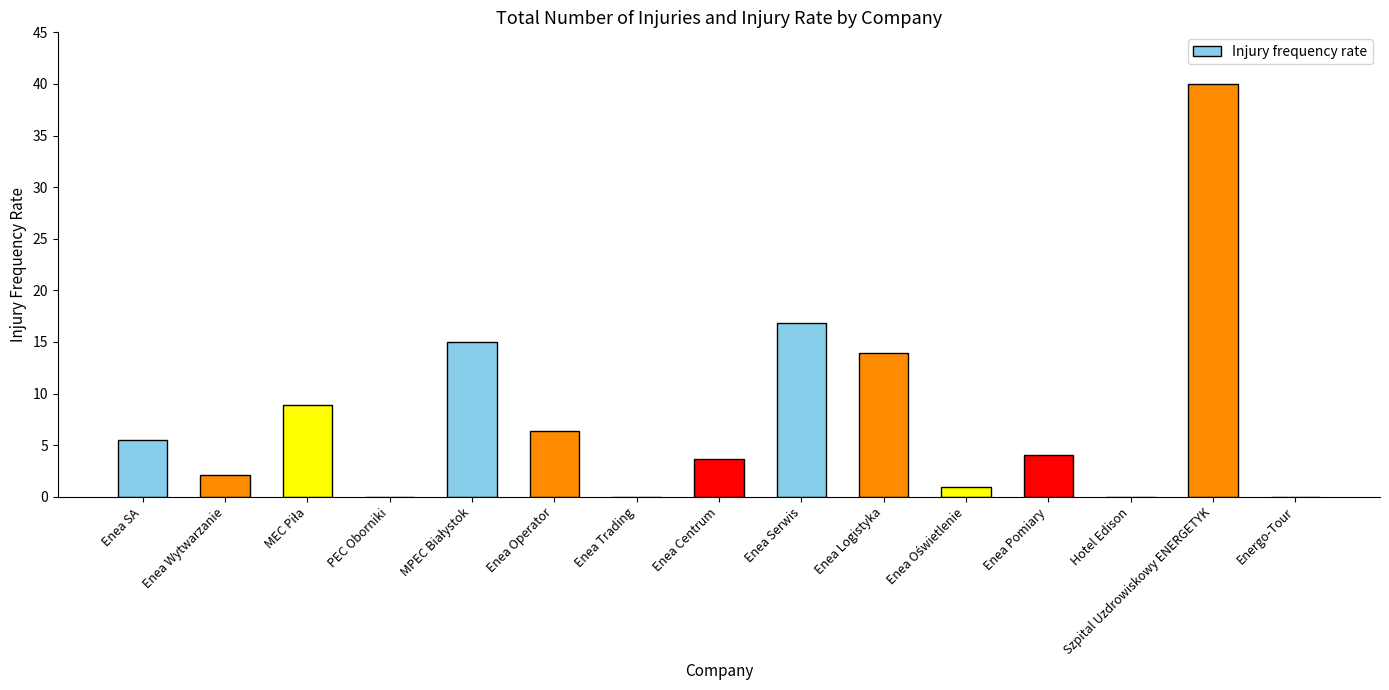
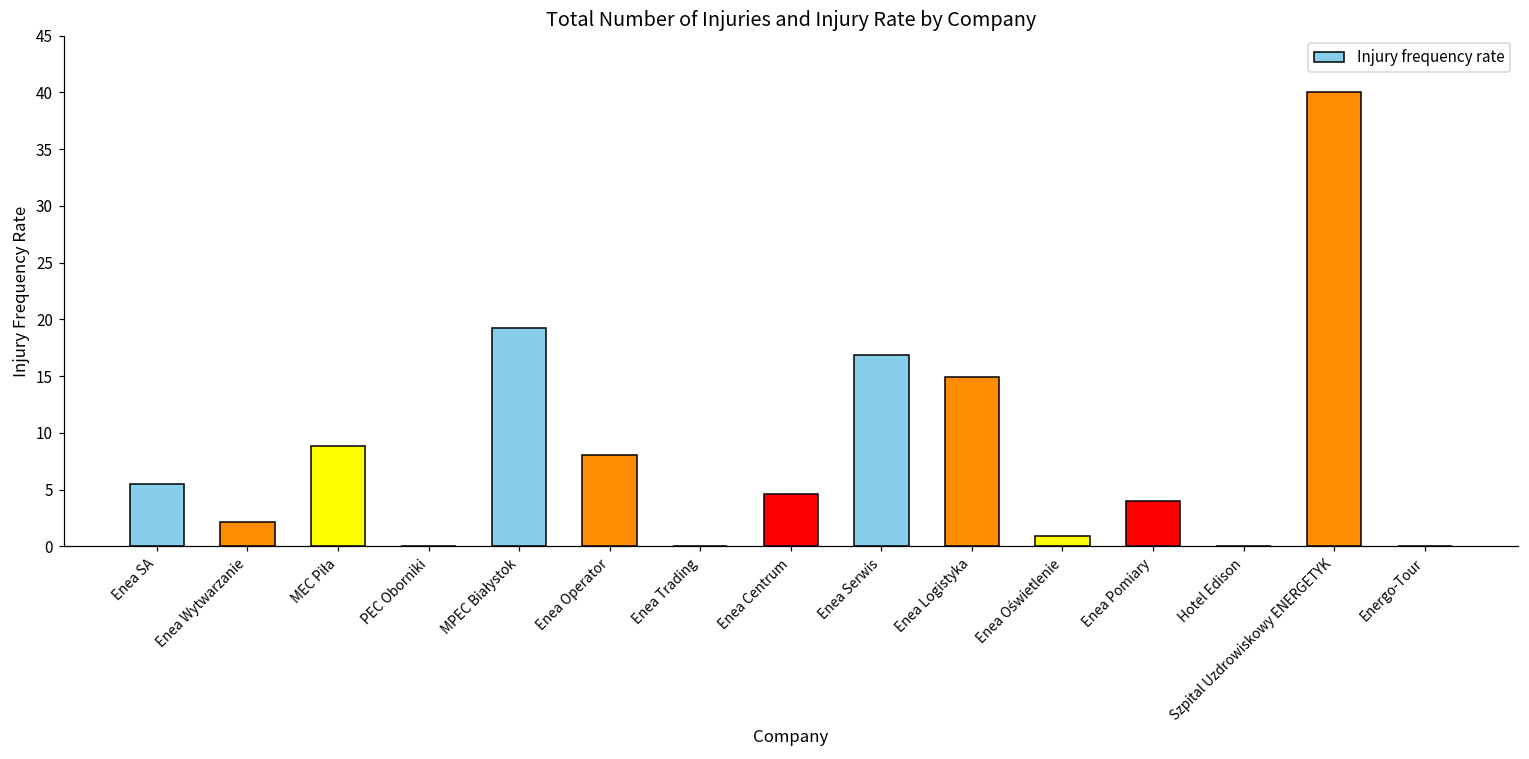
MPEC Białystok: 15.0 -> 19.2
Enea Operator: 6.4 -> 8.0
Enea Centrum: 3.7 -> 4.6
Enea Logistyka: 13.9 -> 14.9
